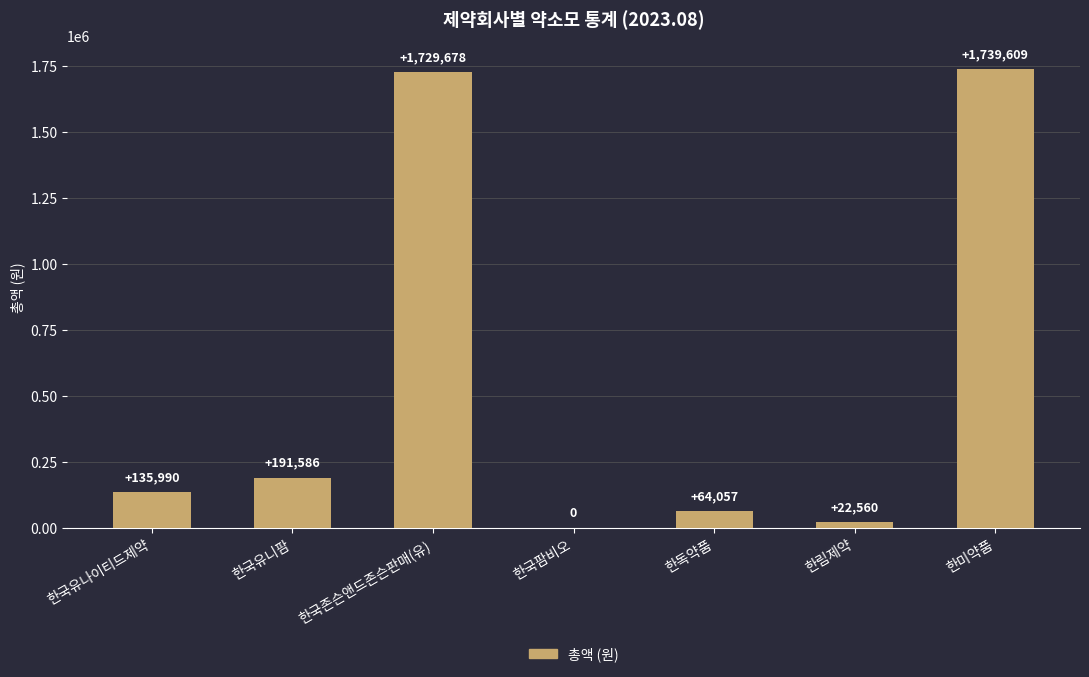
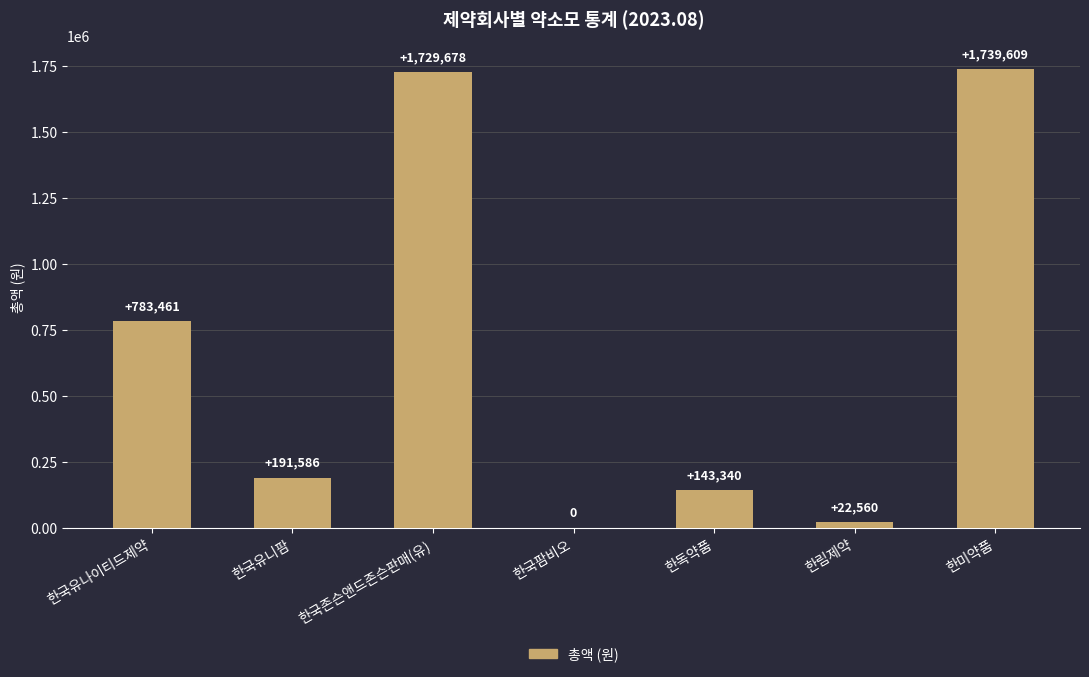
한국유나이티드제약: +135,990 -> +783,461
한독약품: +64,057 -> +143,340
